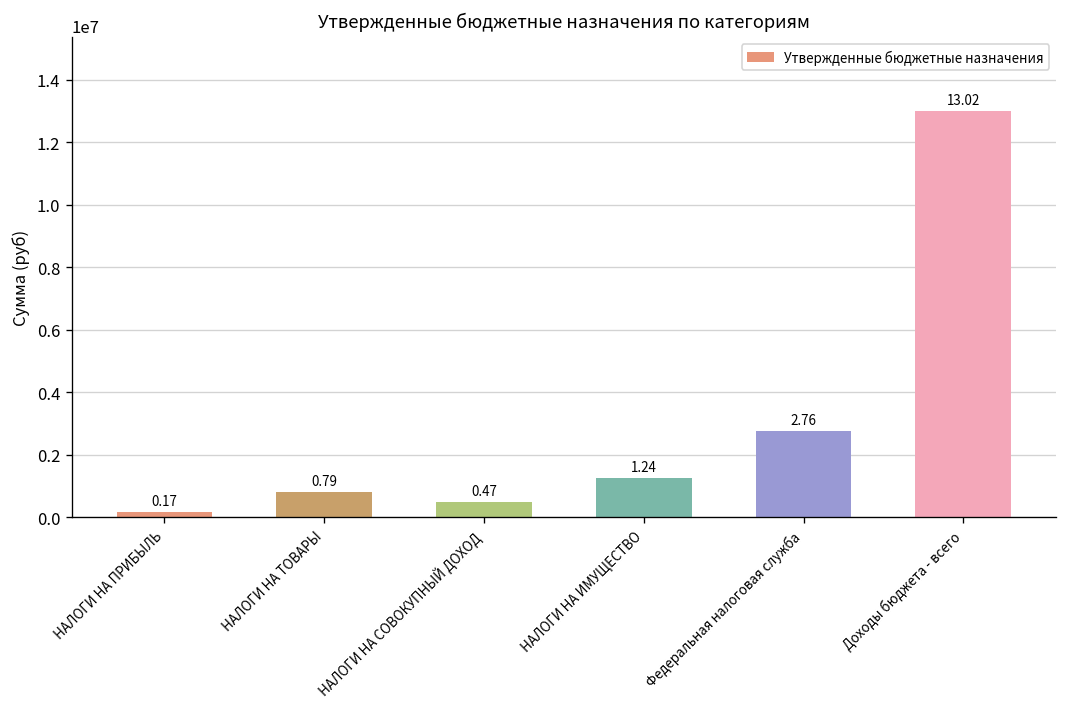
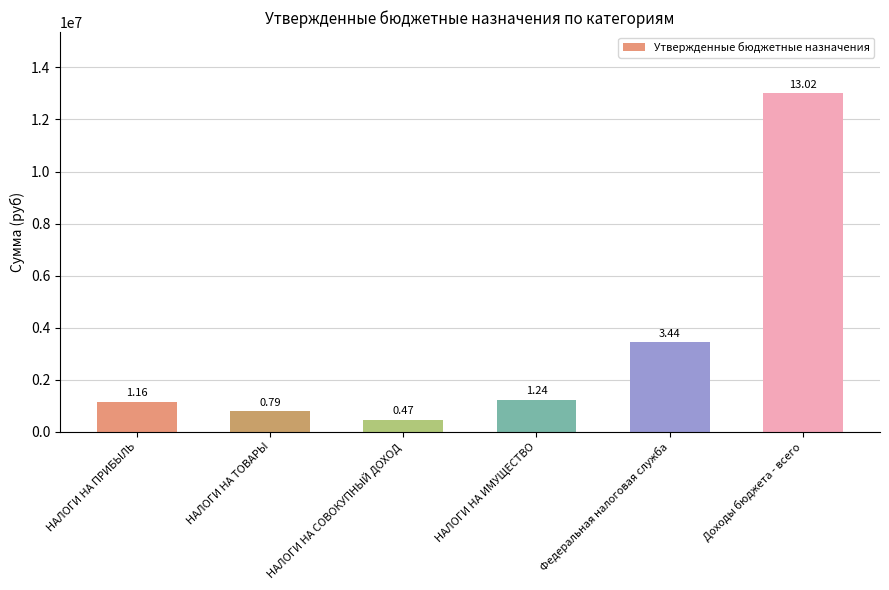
НАЛОГИ НА ПРИБЫЛЬ: 0.17 -> 1.16
Федеральная налоговая служба: 2.76 -> 3.44
